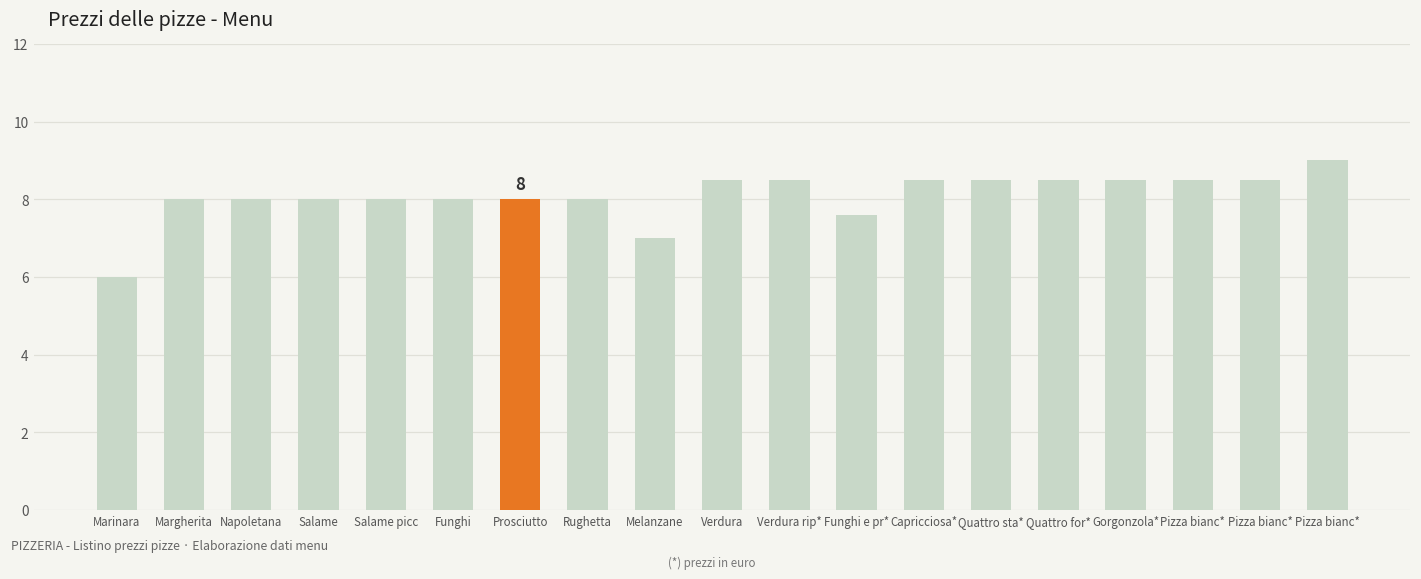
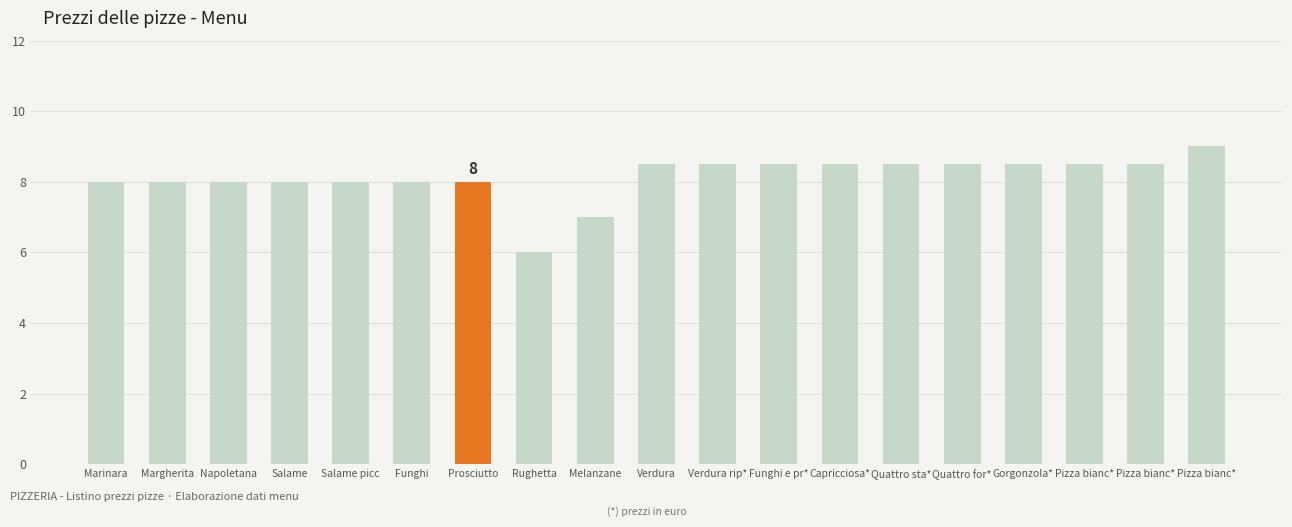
Marinara: 6 -> 8
Rughetta: 8 -> 6
Funghi e pr*: 7.6 -> 8.5
